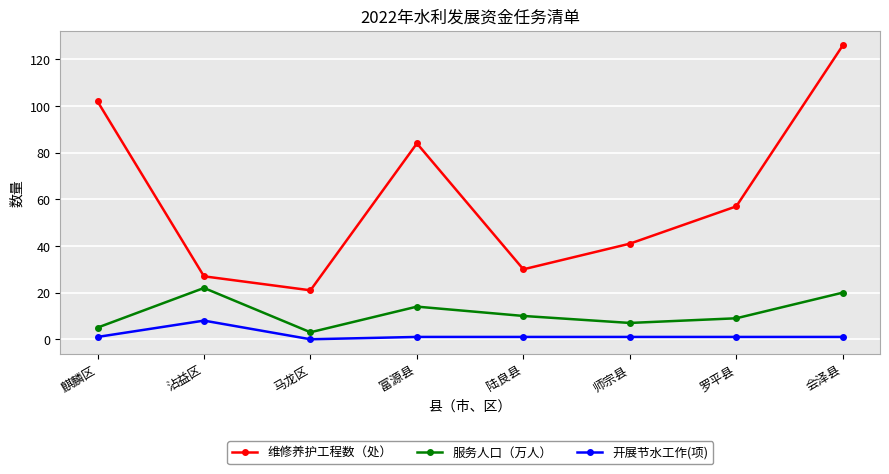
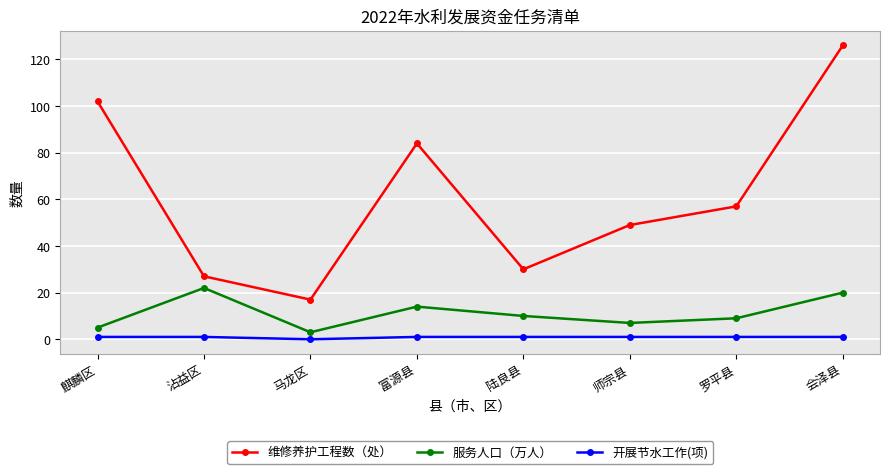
开展节水工作(项), 沾益区: 8 -> 1
维修养护工程数（处）, 马龙区: 21 -> 17
维修养护工程数（处）, 师宗县: 41 -> 49
